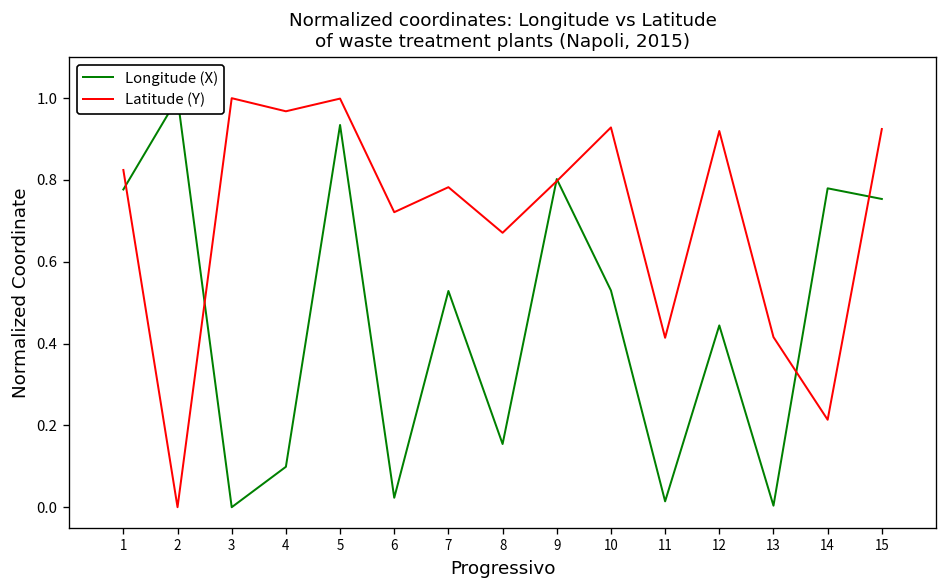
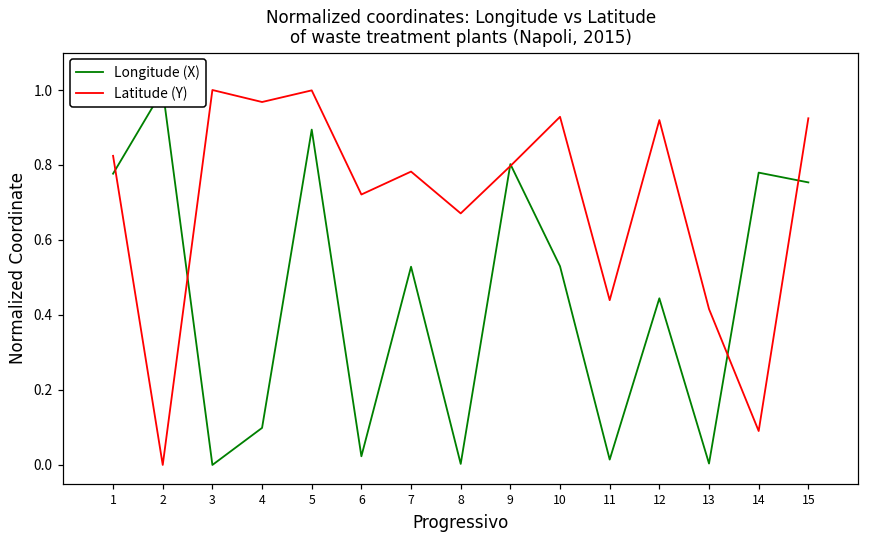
Longitude (X), 5: 0.93 -> 0.89
Longitude (X), 8: 0.15 -> 0.00
Latitude (Y), 11: 0.41 -> 0.44
Latitude (Y), 14: 0.21 -> 0.09
